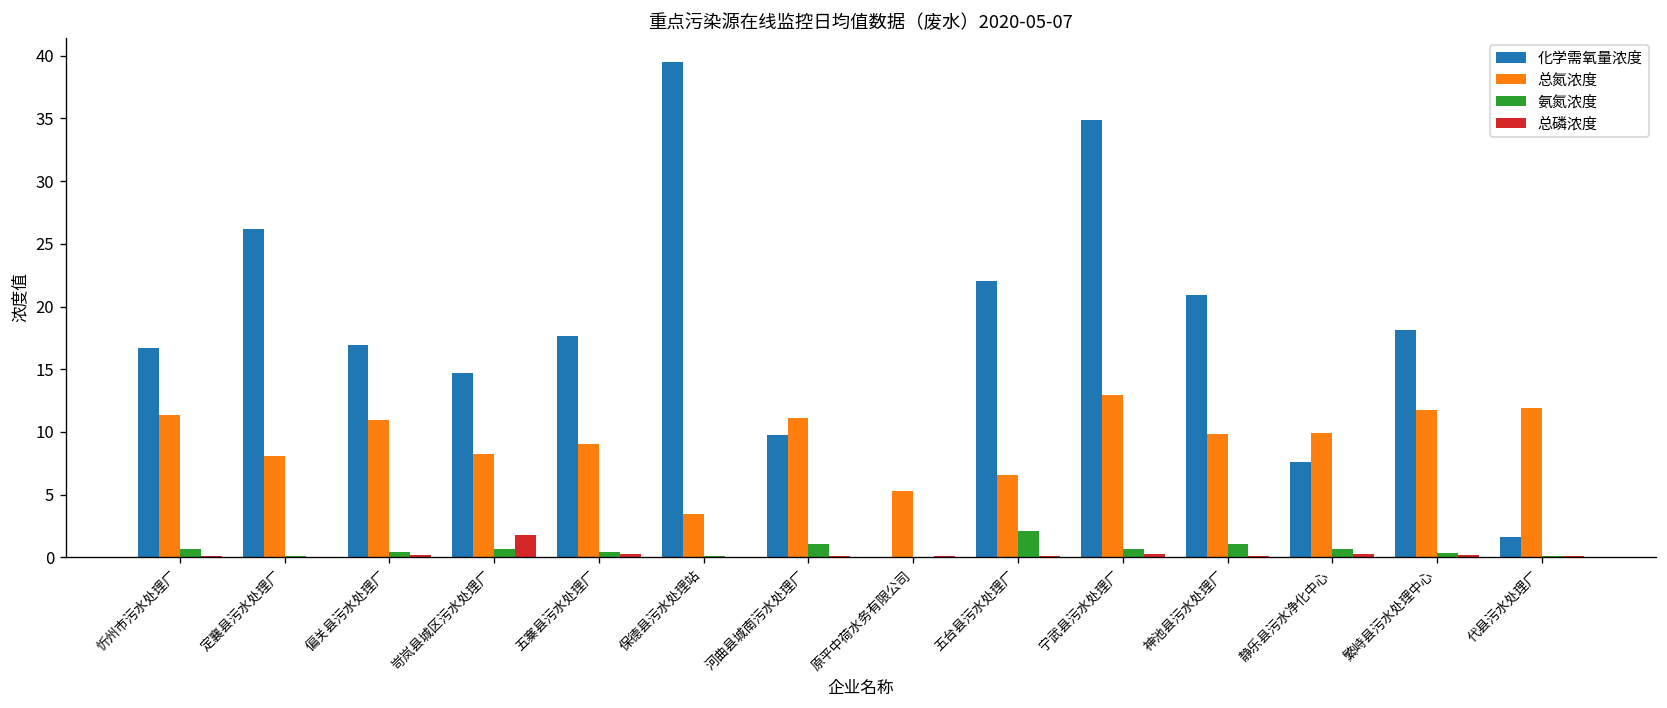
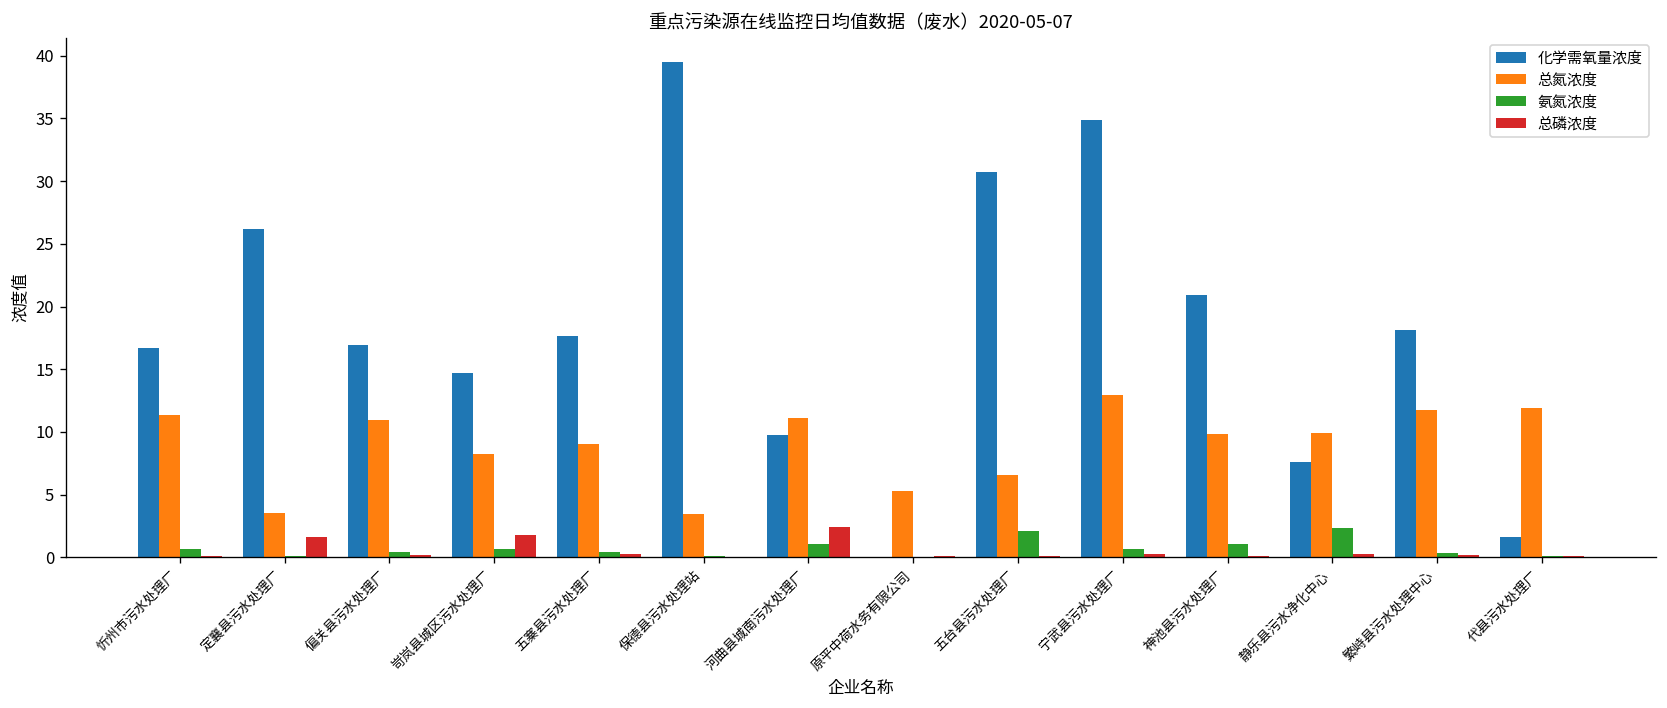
总氮浓度, 定襄县污水处理厂: 8.0 -> 3.6
总磷浓度, 定襄县污水处理厂: 0.1 -> 1.6
总磷浓度, 河曲县城南污水处理厂: 0.1 -> 2.4
化学需氧量浓度, 五台县污水处理厂: 22.1 -> 30.7
氨氮浓度, 静乐县污水净化中心: 0.6 -> 2.3
